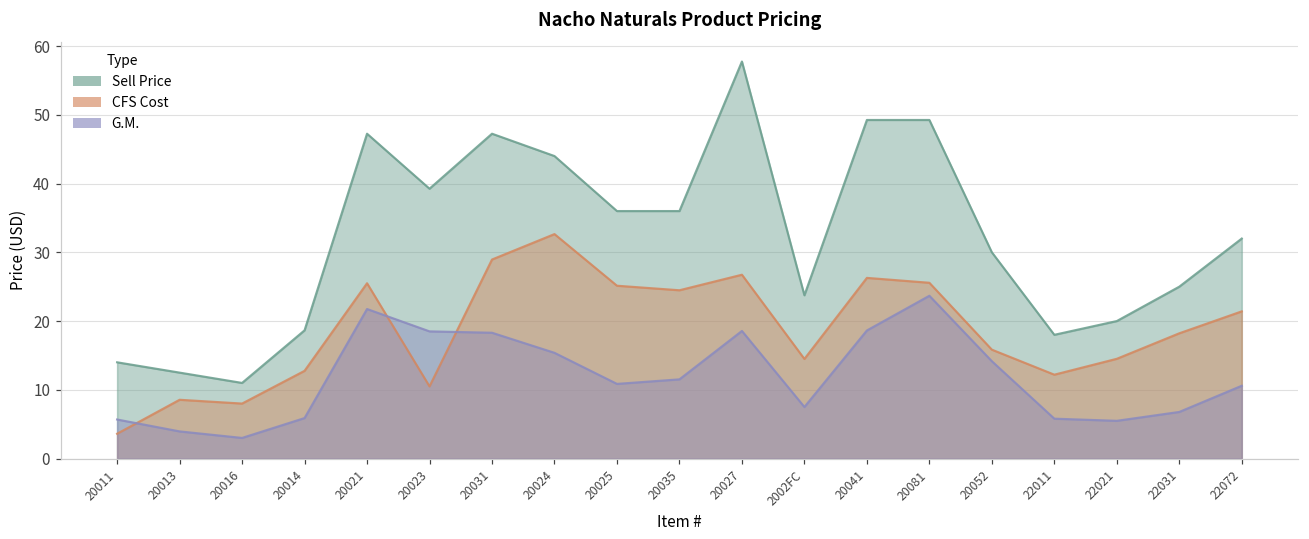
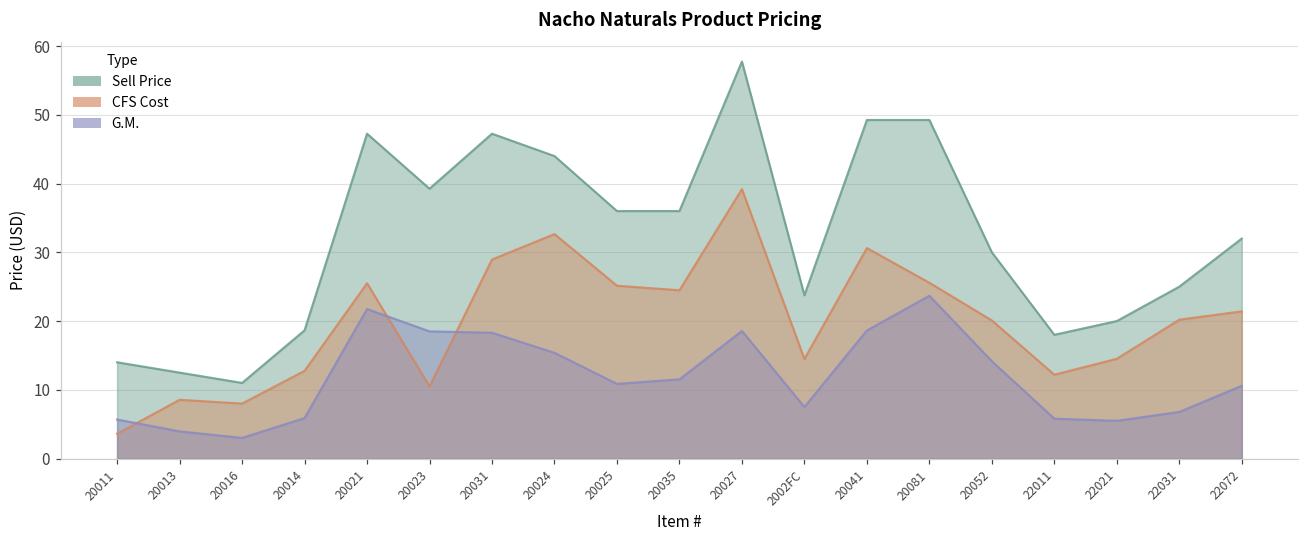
CFS Cost, 20027: 27 -> 39
CFS Cost, 20041: 26 -> 31
CFS Cost, 20052: 16 -> 20
CFS Cost, 22031: 18 -> 20
